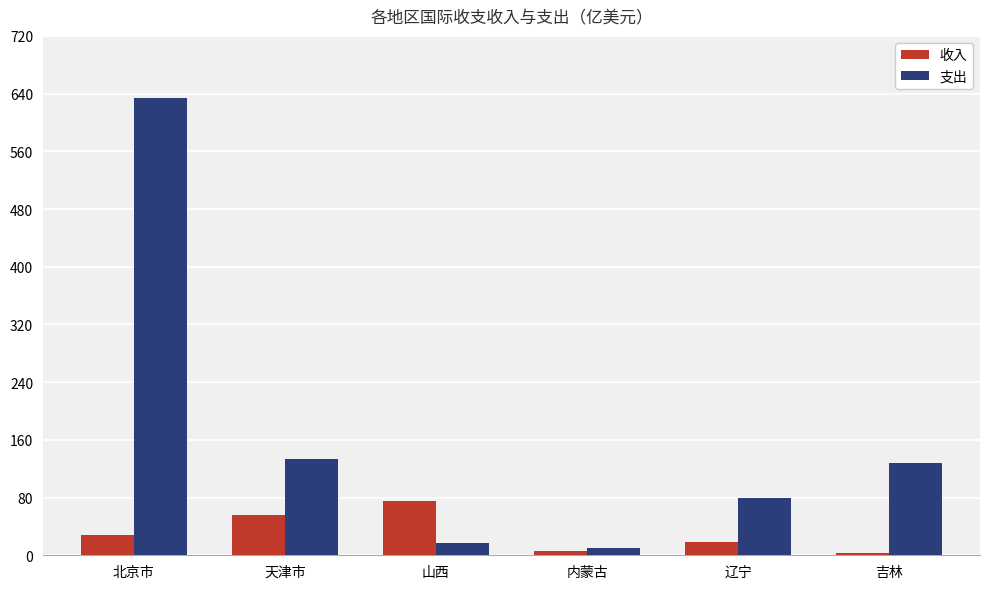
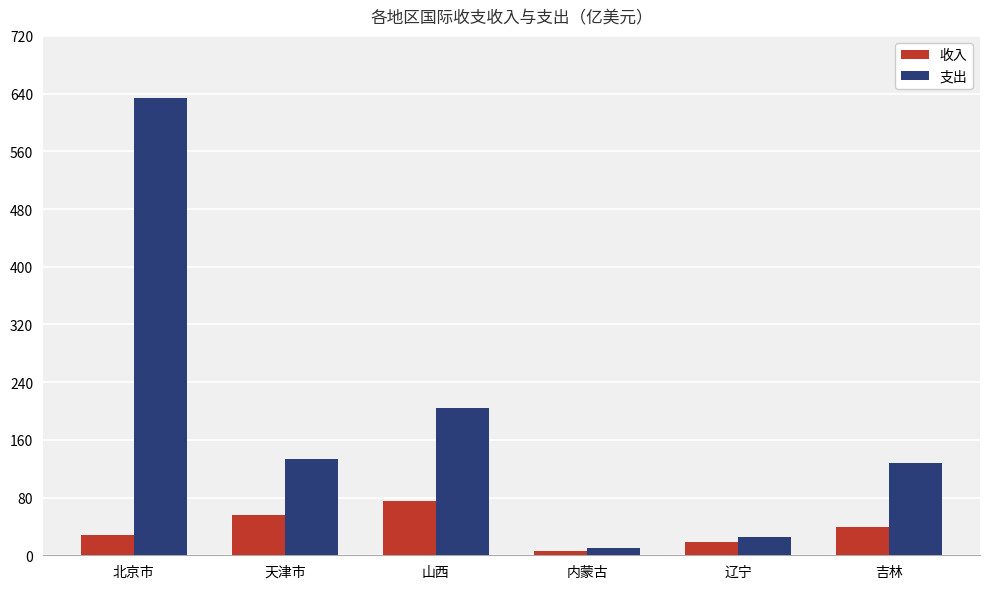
支出, 山西: 20 -> 200
支出, 辽宁: 80 -> 20
收入, 吉林: 0 -> 40
